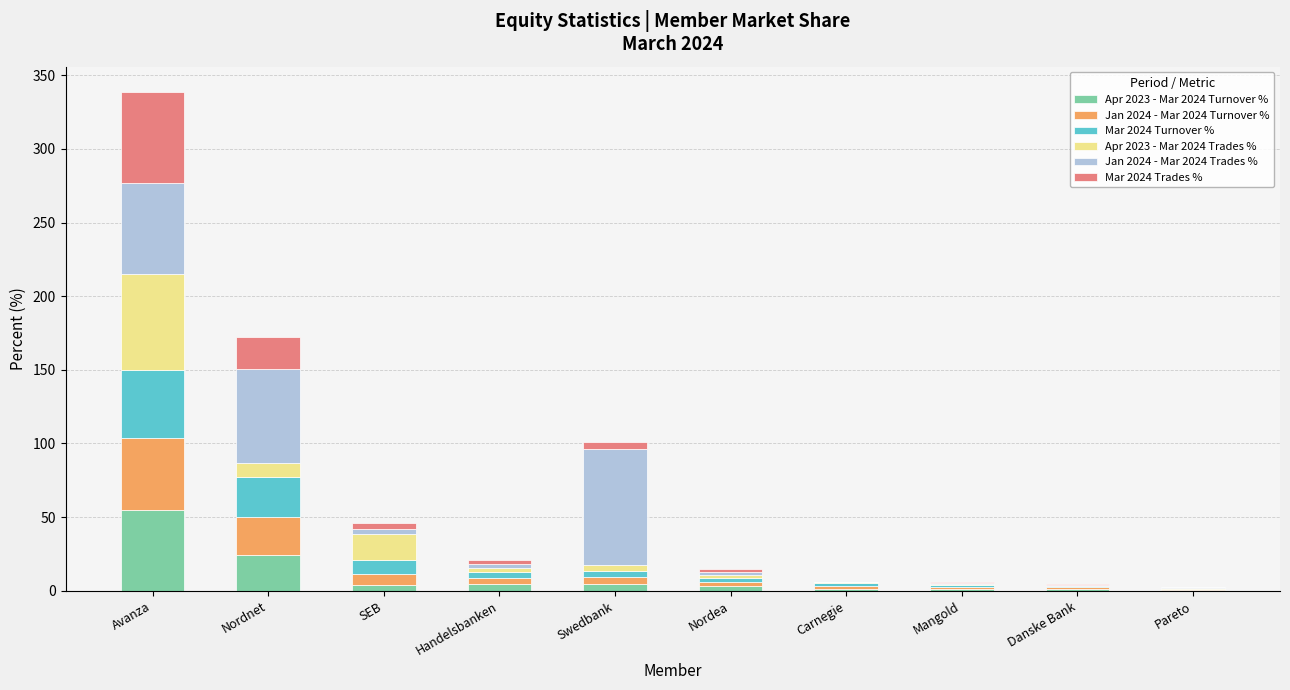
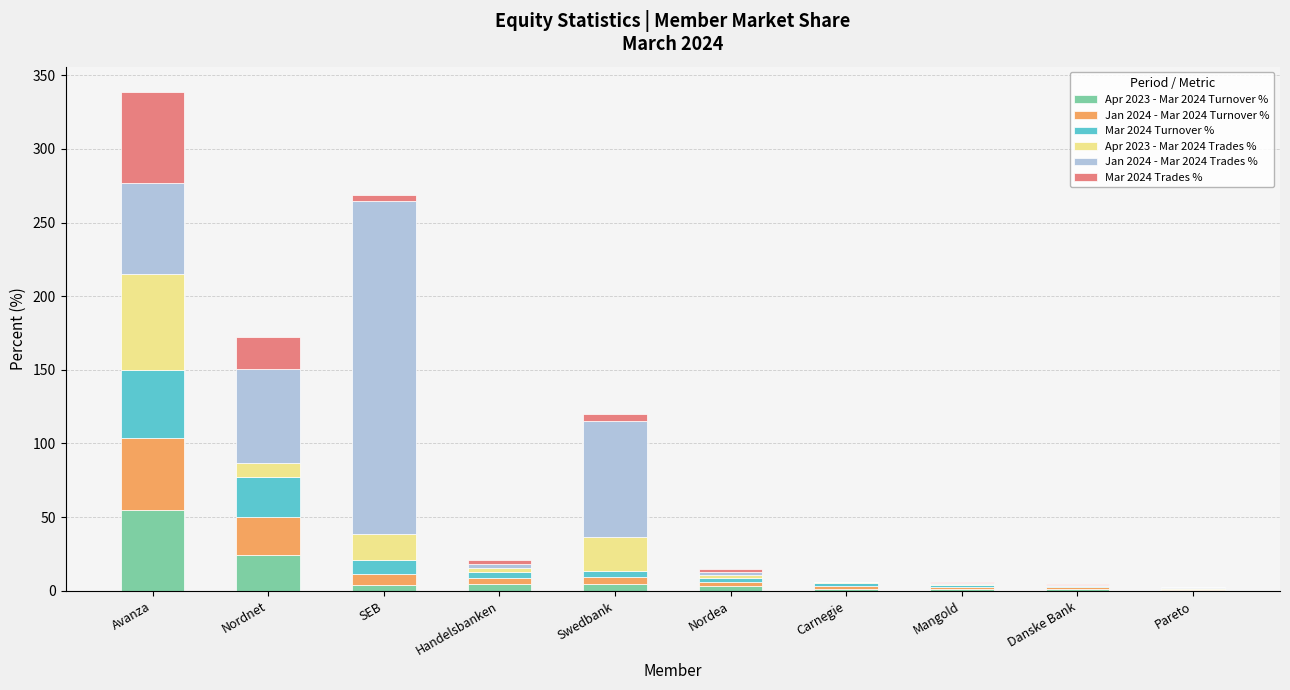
Jan 2024 - Mar 2024 Trades %, SEB: 3 -> 226
Apr 2023 - Mar 2024 Trades %, Swedbank: 5 -> 23
